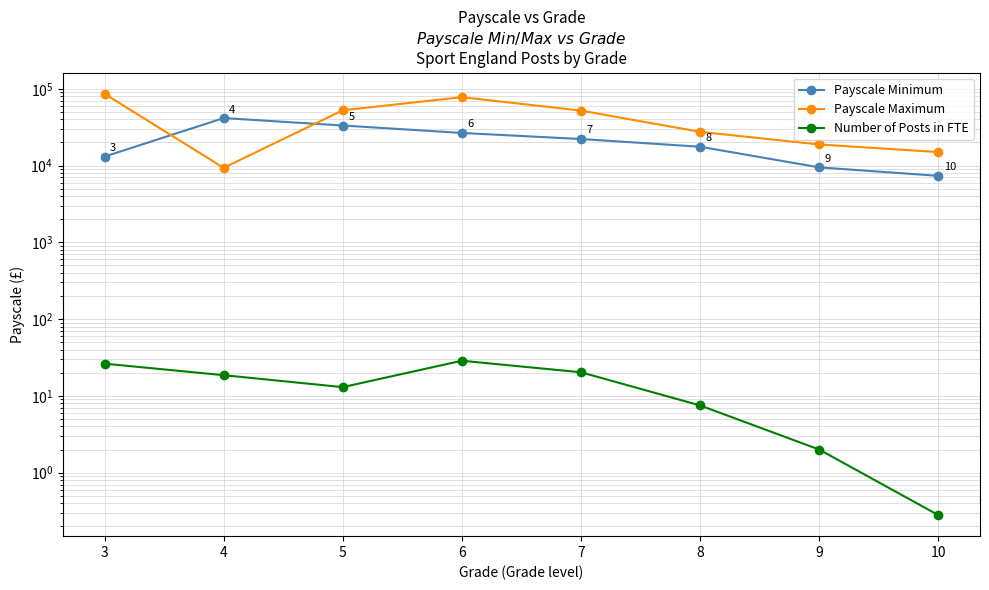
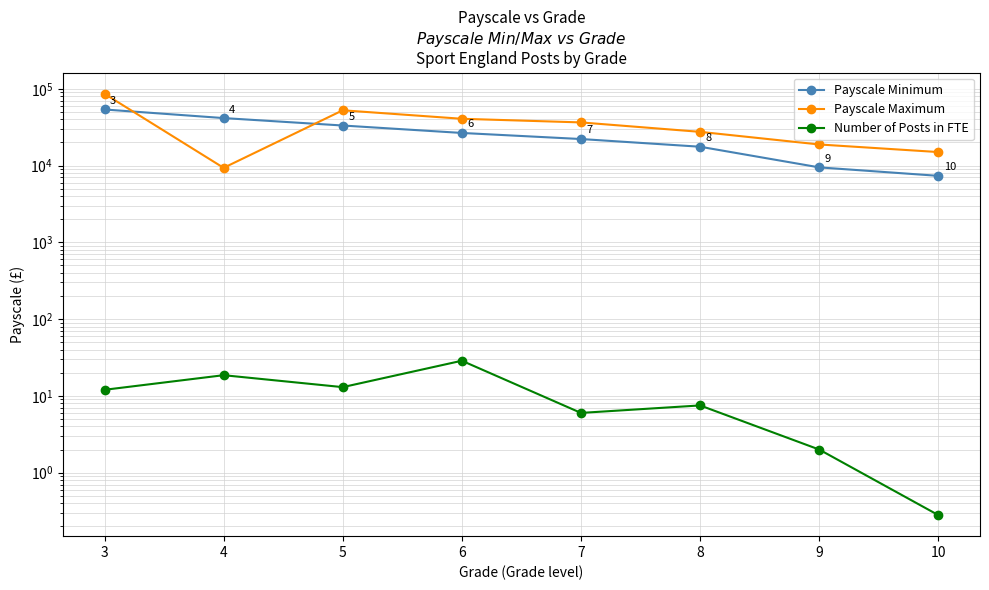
Payscale Minimum, 3: 13000 -> 50000
Number of Posts in FTE, 3: 26 -> 12
Payscale Maximum, 6: 80000 -> 40000
Payscale Maximum, 7: 50000 -> 40000
Number of Posts in FTE, 7: 20 -> 6
